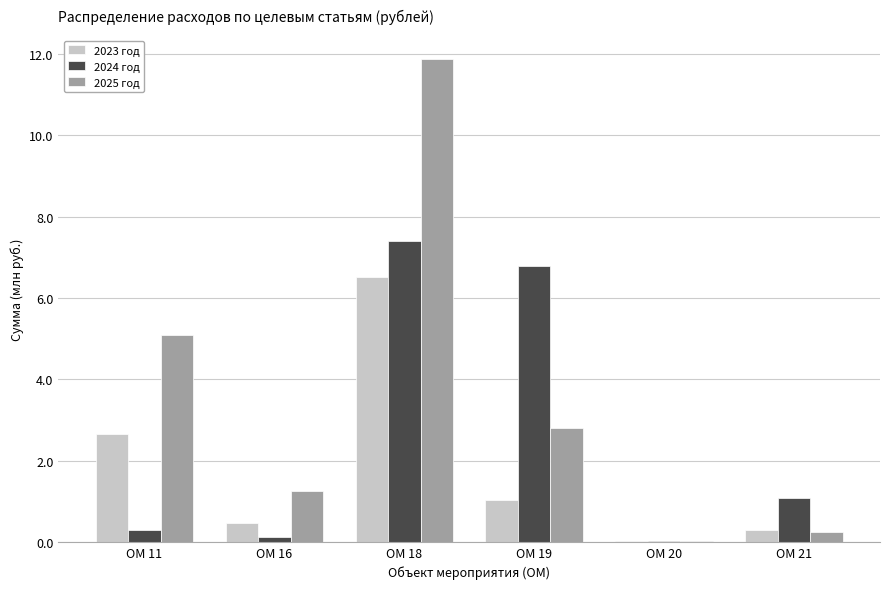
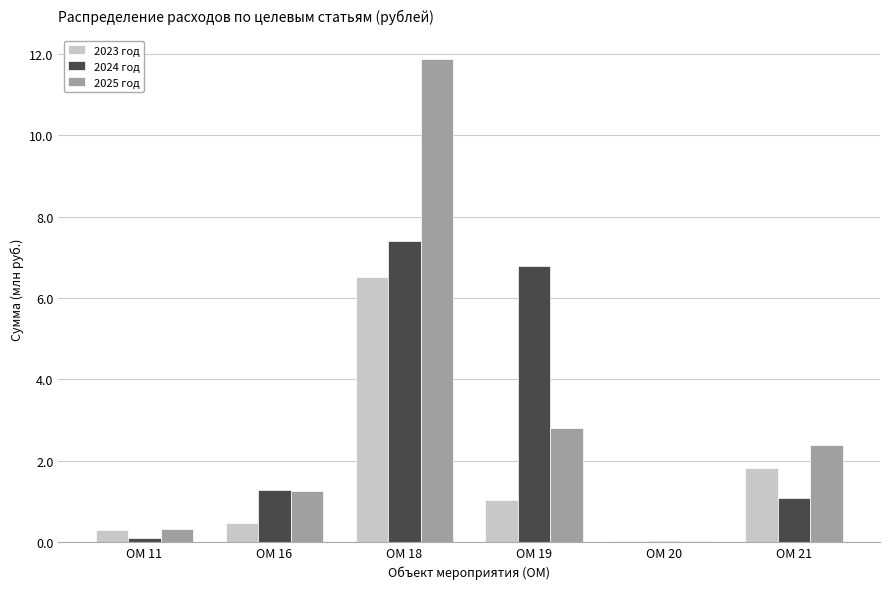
2023 год, ОМ 11: 2.6 -> 0.3
2024 год, ОМ 11: 0.3 -> 0.1
2025 год, ОМ 11: 5.1 -> 0.3
2024 год, ОМ 16: 0.1 -> 1.3
2023 год, ОМ 21: 0.3 -> 1.8
2025 год, ОМ 21: 0.2 -> 2.4
